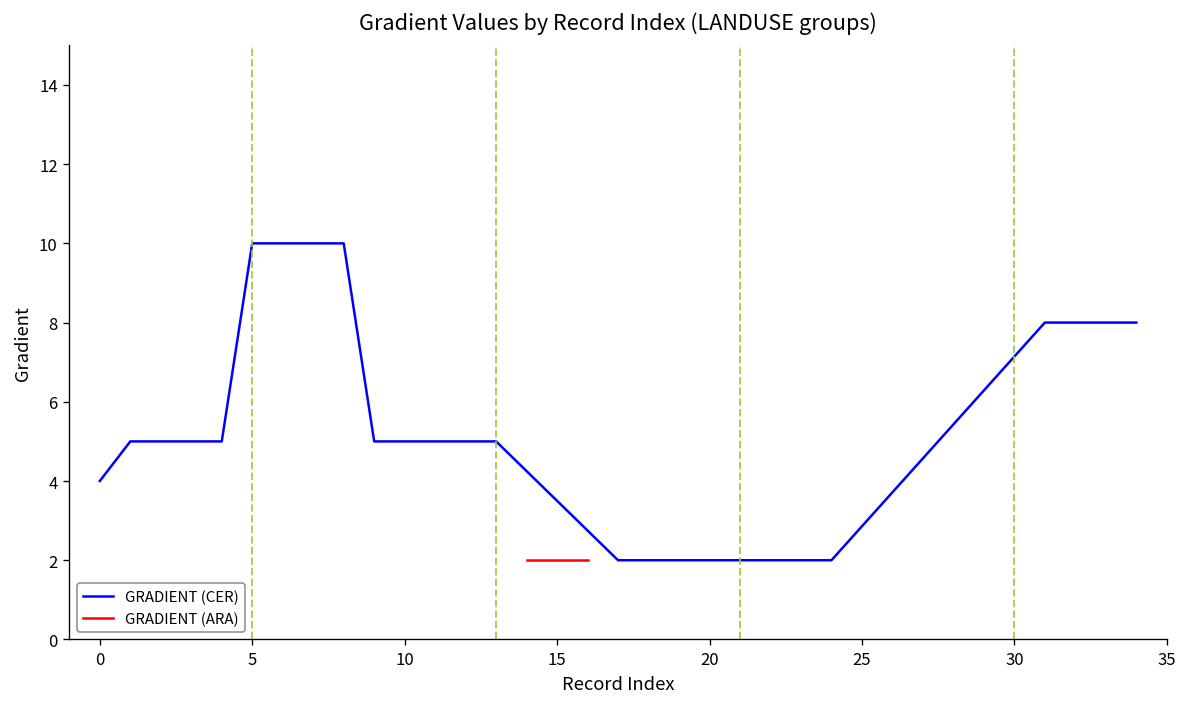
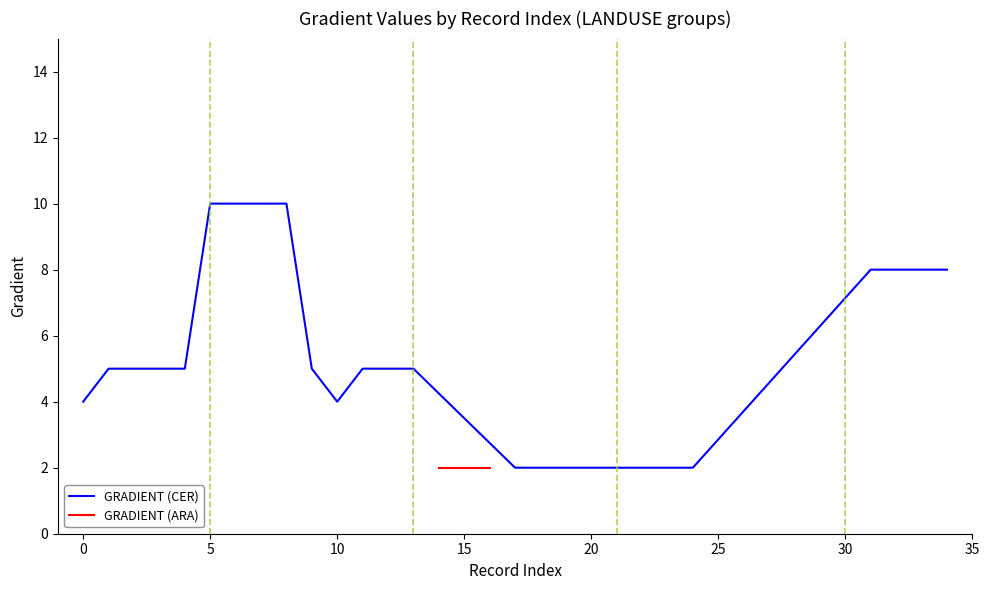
GRADIENT (CER), 10: 5 -> 4
